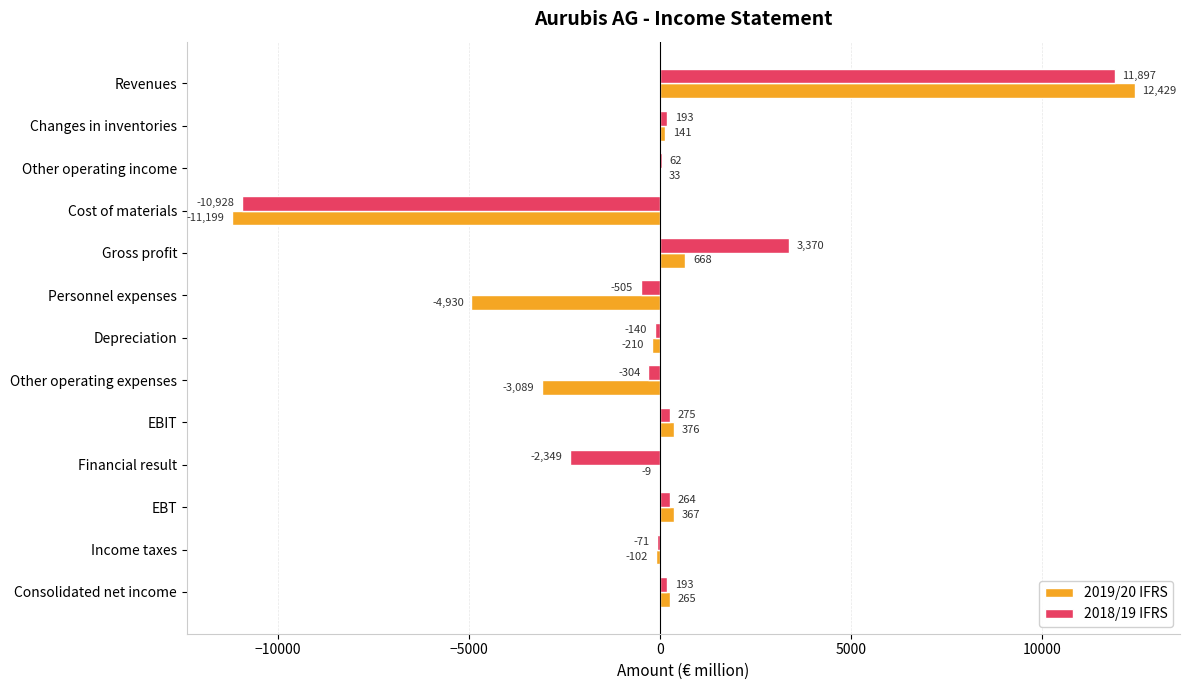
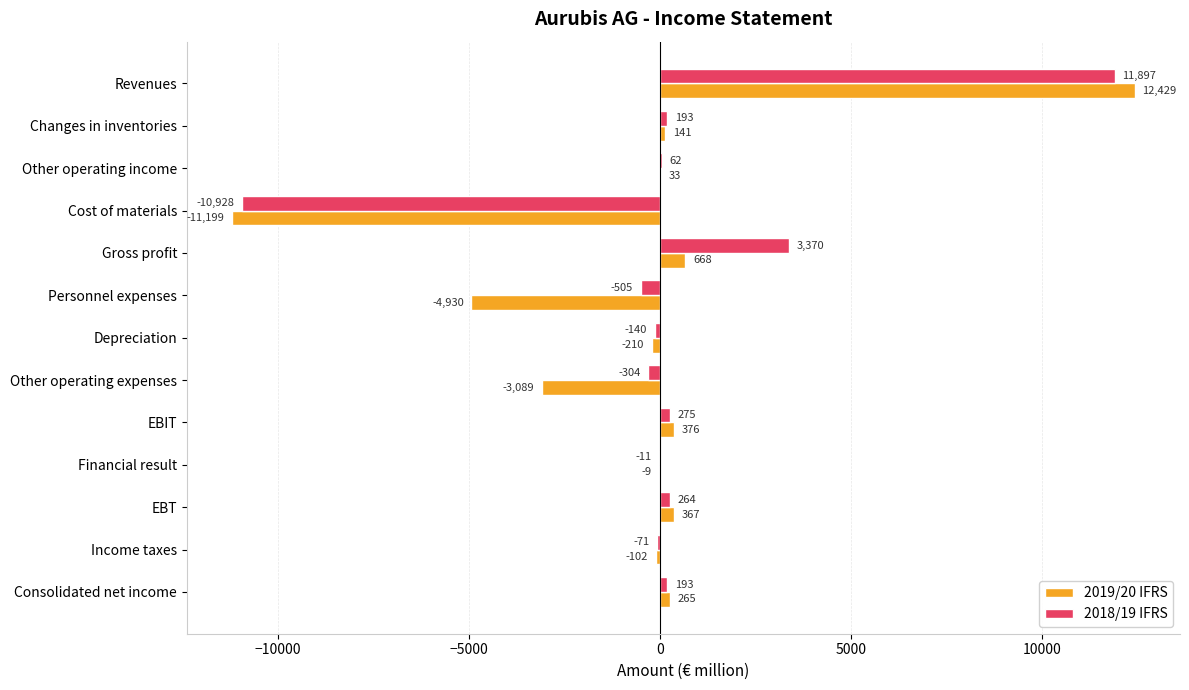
2018/19 IFRS, Financial result: -2,349 -> -11
